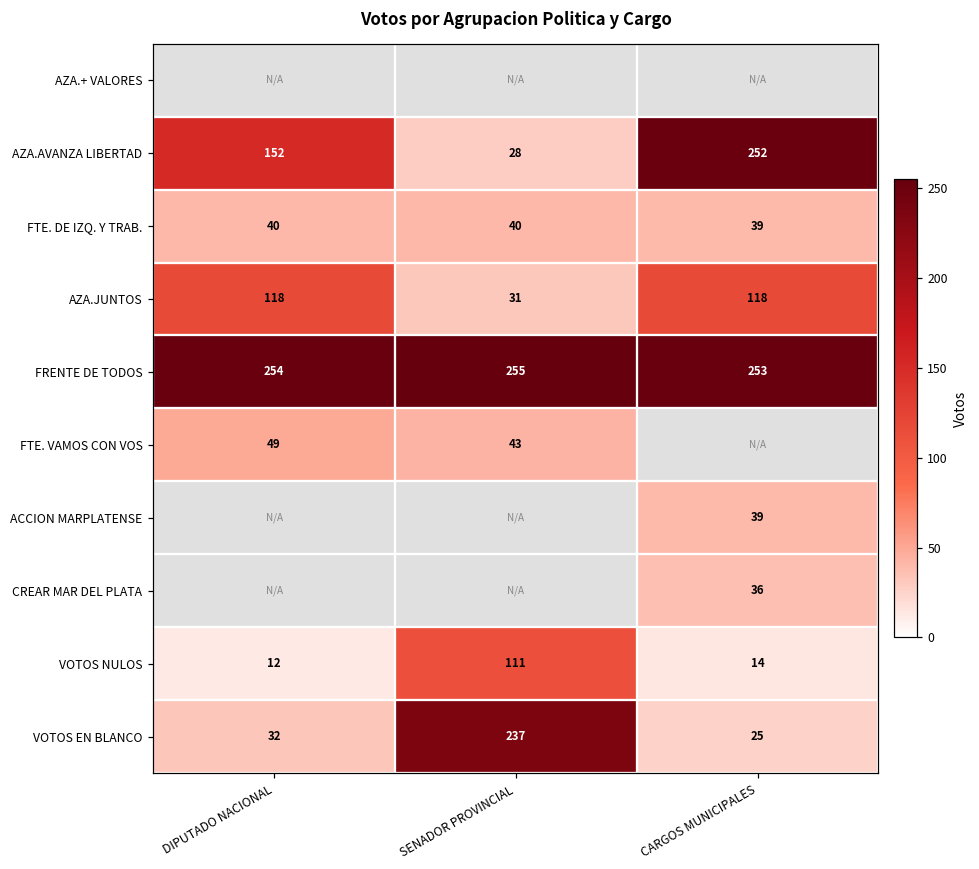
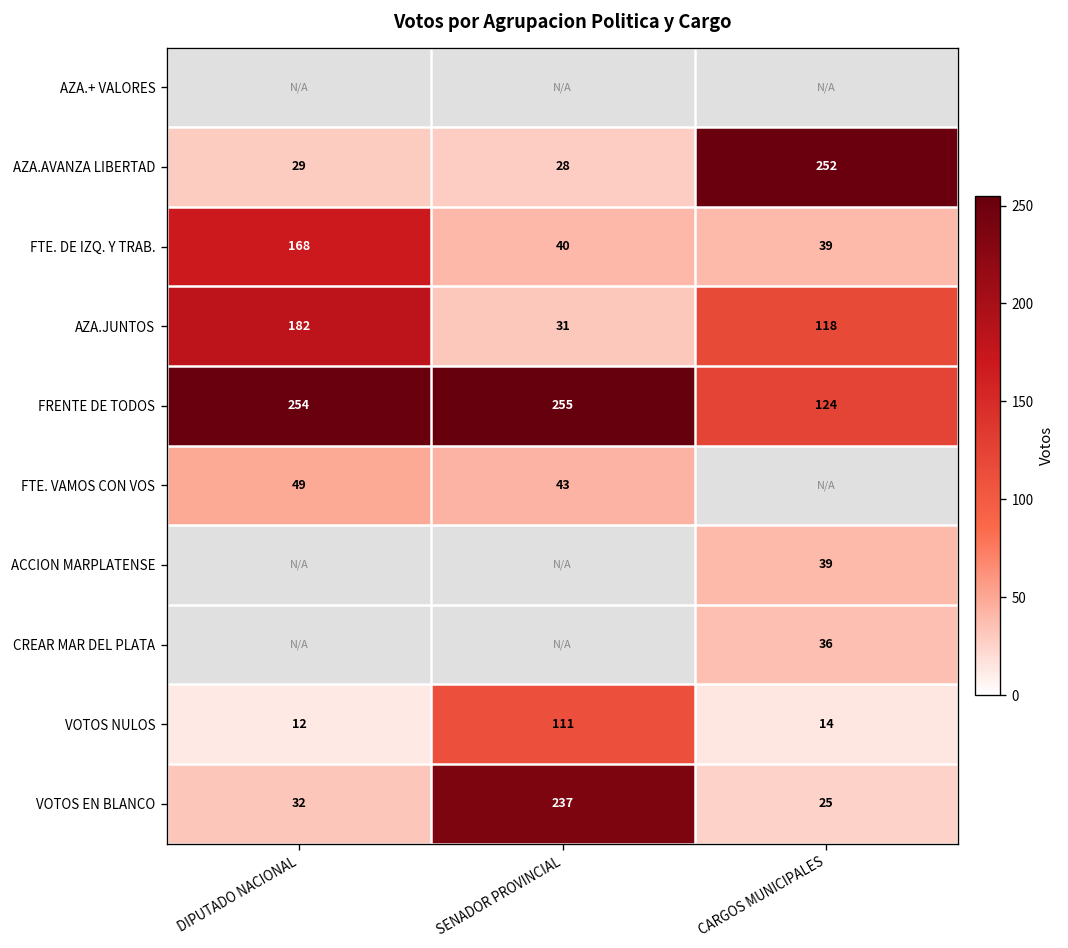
AZA.AVANZA LIBERTAD, DIPUTADO NACIONAL: 152 -> 29
FTE. DE IZQ. Y TRAB., DIPUTADO NACIONAL: 40 -> 168
AZA.JUNTOS, DIPUTADO NACIONAL: 118 -> 182
FRENTE DE TODOS, CARGOS MUNICIPALES: 253 -> 124
